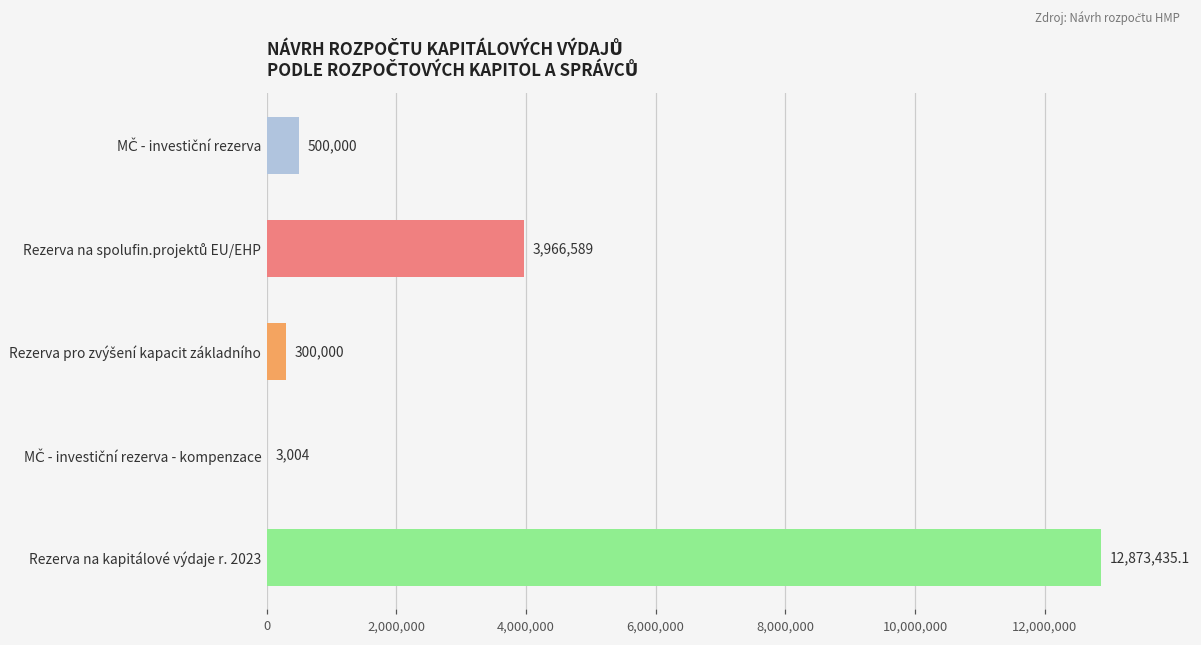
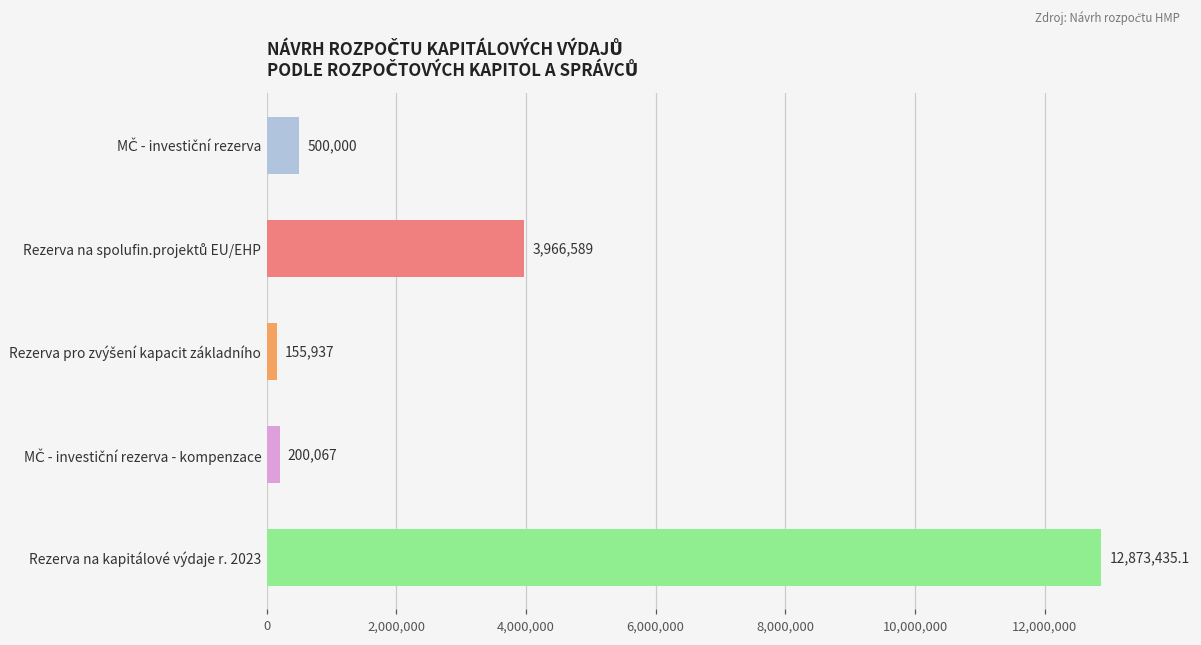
Rezerva pro zvýšení kapacit základního: 300,000 -> 155,937
MČ - investiční rezerva - kompenzace: 3,004 -> 200,067
